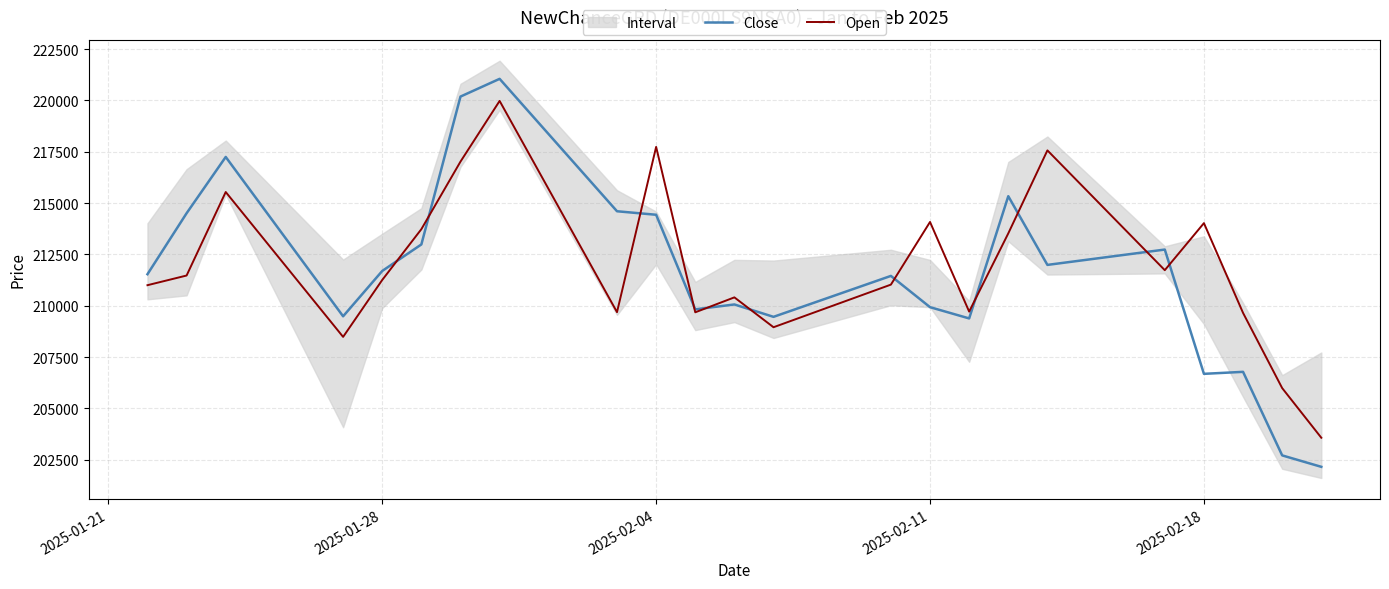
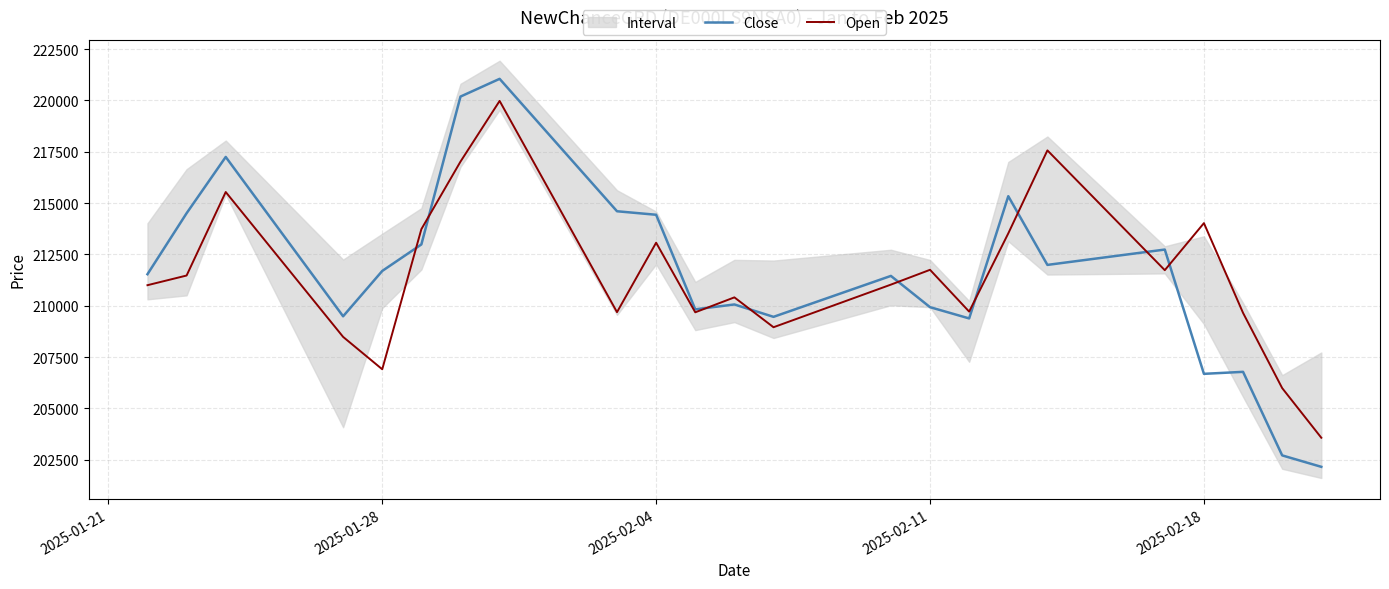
Open, 2025-01-28: 211300 -> 206900
Open, 2025-02-04: 217700 -> 213100
Open, 2025-02-11: 214100 -> 211700
